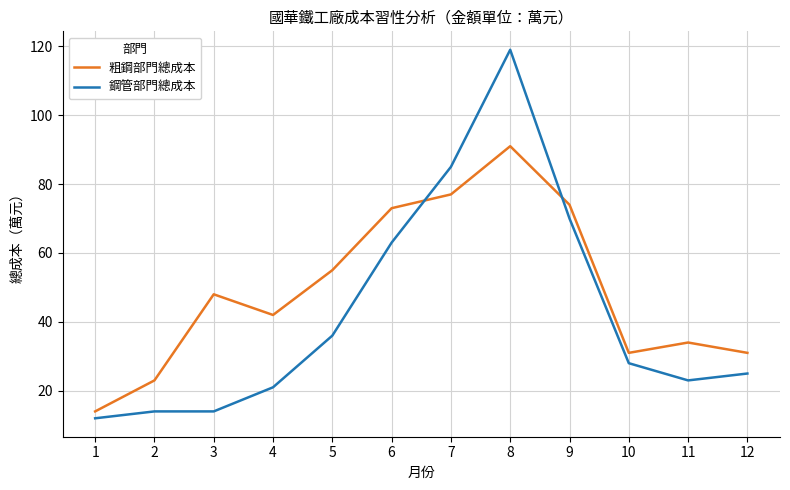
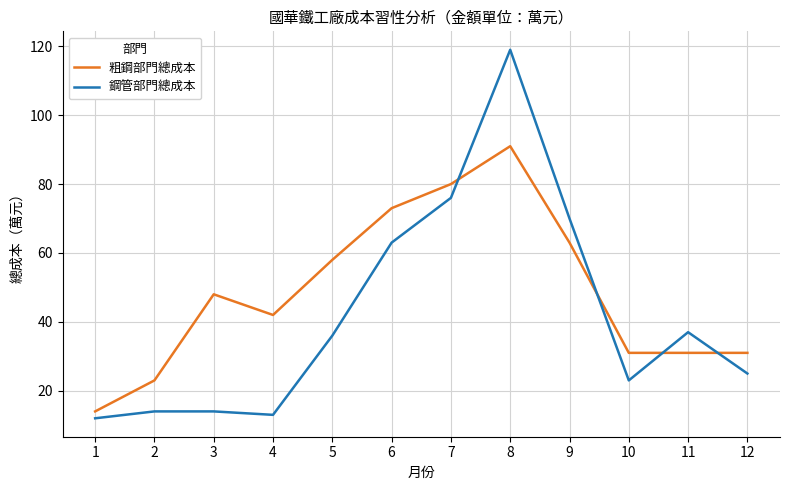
鋼管部門總成本, 4: 21 -> 13
粗鋼部門總成本, 5: 55 -> 58
粗鋼部門總成本, 7: 77 -> 80
鋼管部門總成本, 7: 85 -> 76
粗鋼部門總成本, 9: 74 -> 63
鋼管部門總成本, 10: 28 -> 23
粗鋼部門總成本, 11: 34 -> 31
鋼管部門總成本, 11: 23 -> 37
